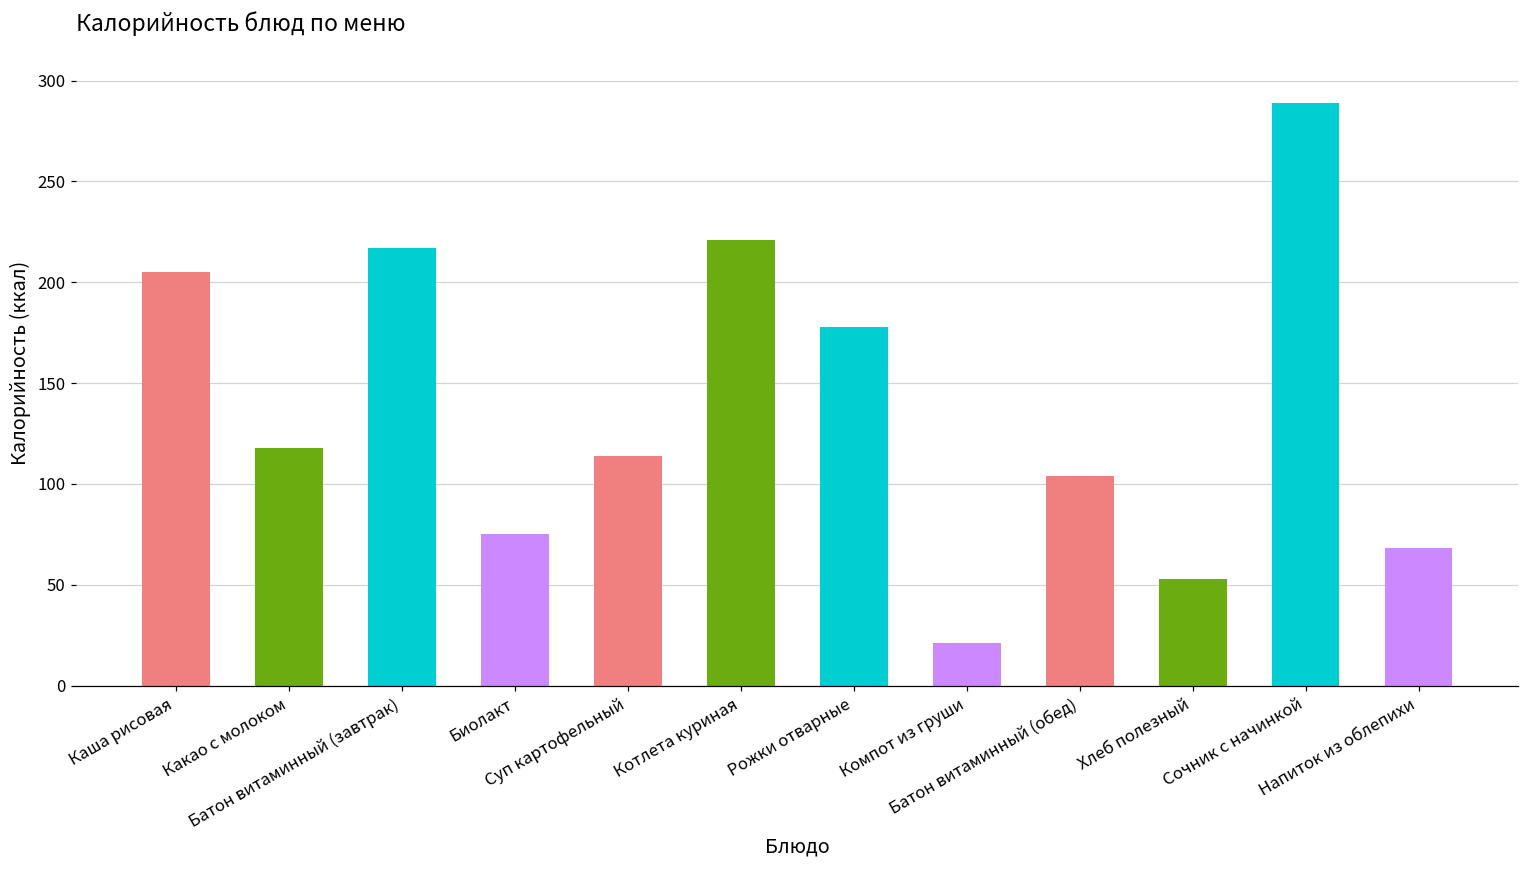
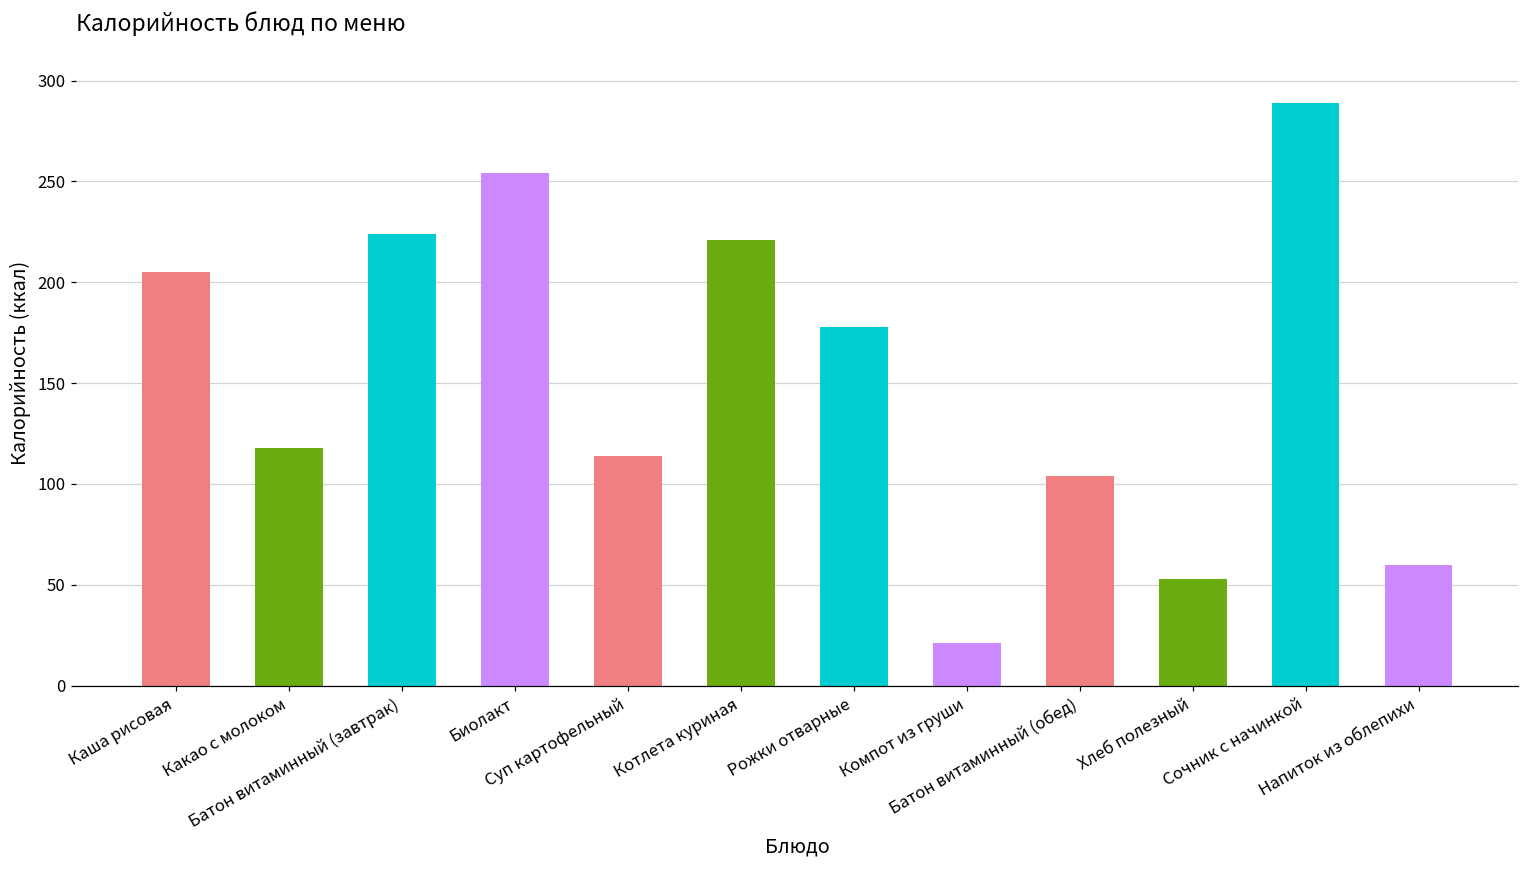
Батон витаминный (завтрак): 217 -> 224
Биолакт: 75 -> 254
Напиток из облепихи: 68 -> 60
